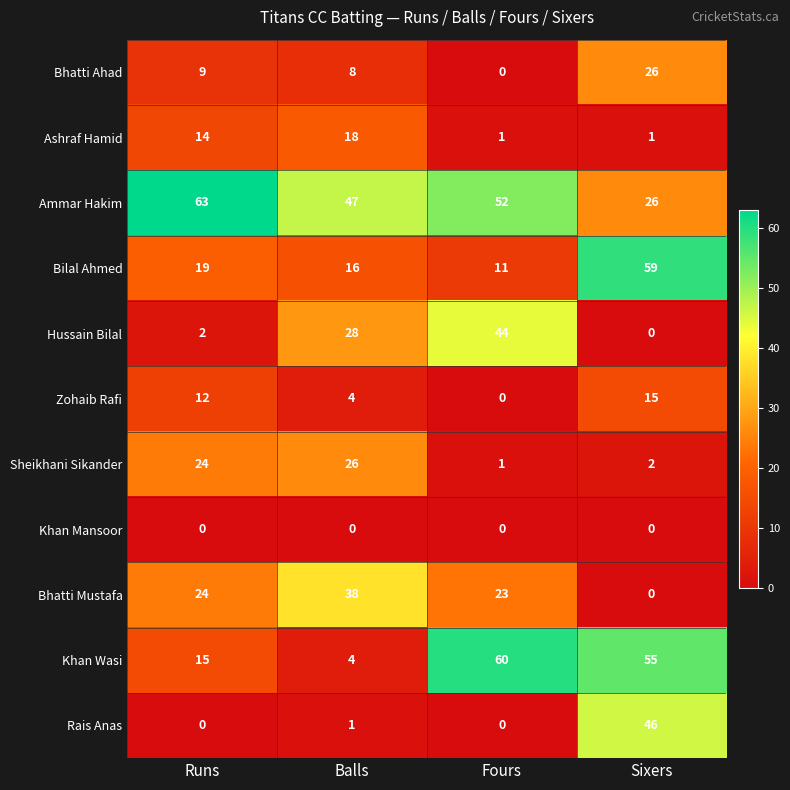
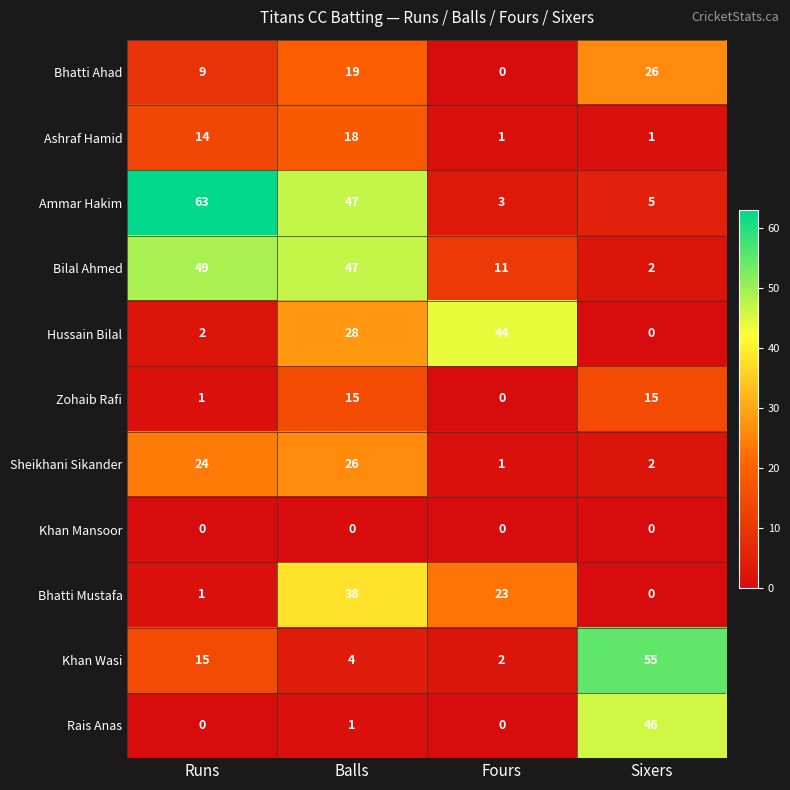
Bhatti Ahad, Balls: 8 -> 19
Ammar Hakim, Fours: 52 -> 3
Ammar Hakim, Sixers: 26 -> 5
Bilal Ahmed, Runs: 19 -> 49
Bilal Ahmed, Balls: 16 -> 47
Bilal Ahmed, Sixers: 59 -> 2
Zohaib Rafi, Runs: 12 -> 1
Zohaib Rafi, Balls: 4 -> 15
Bhatti Mustafa, Runs: 24 -> 1
Khan Wasi, Fours: 60 -> 2
